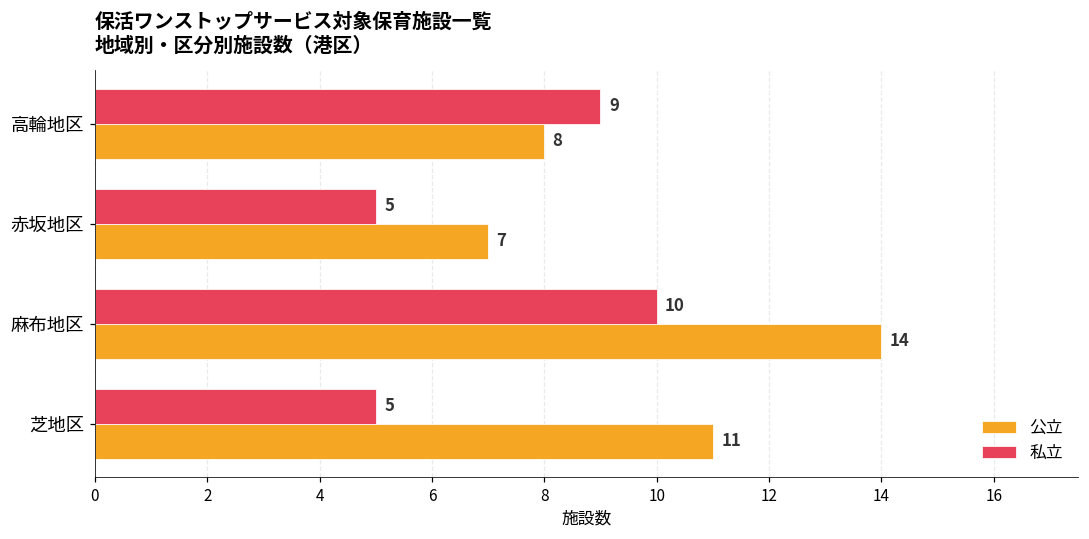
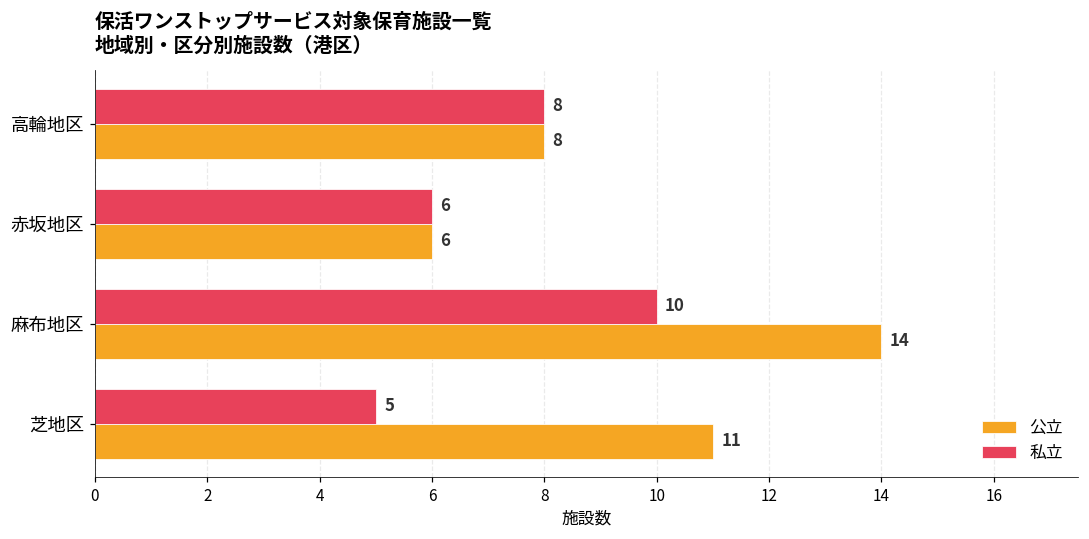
私立, 高輪地区: 9 -> 8
私立, 赤坂地区: 5 -> 6
公立, 赤坂地区: 7 -> 6
